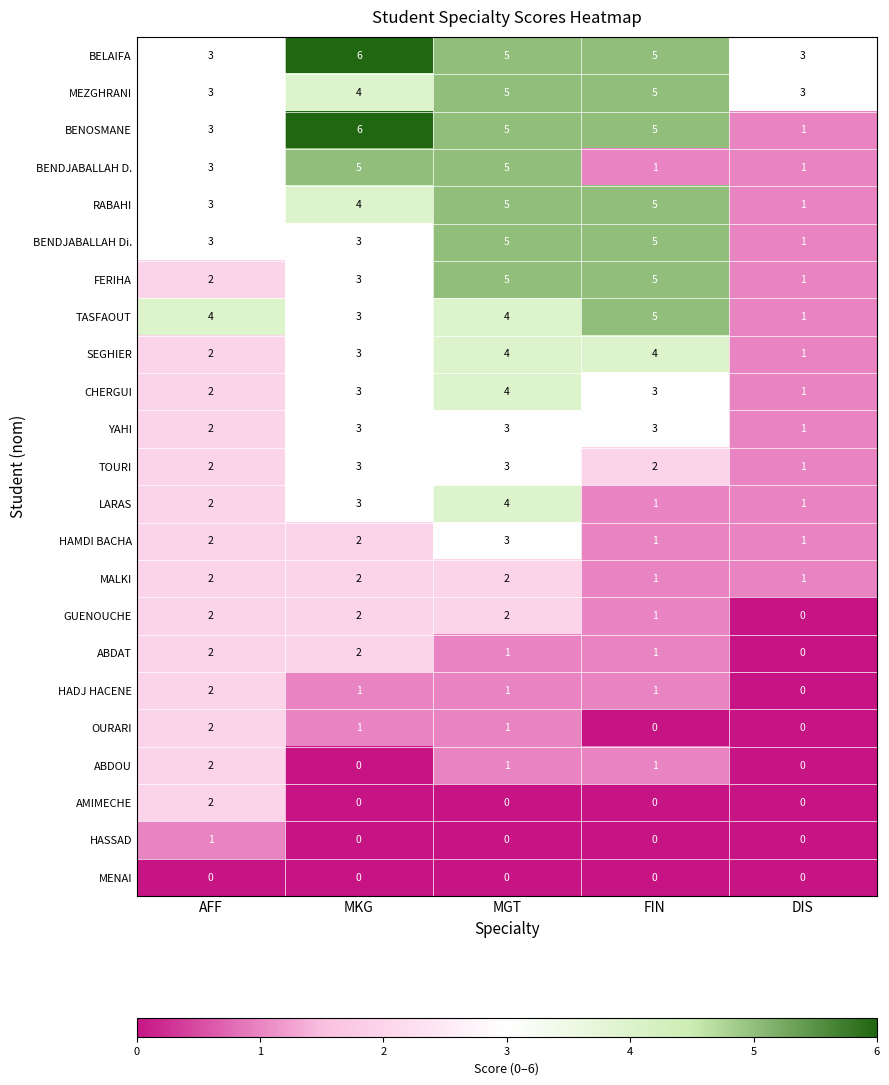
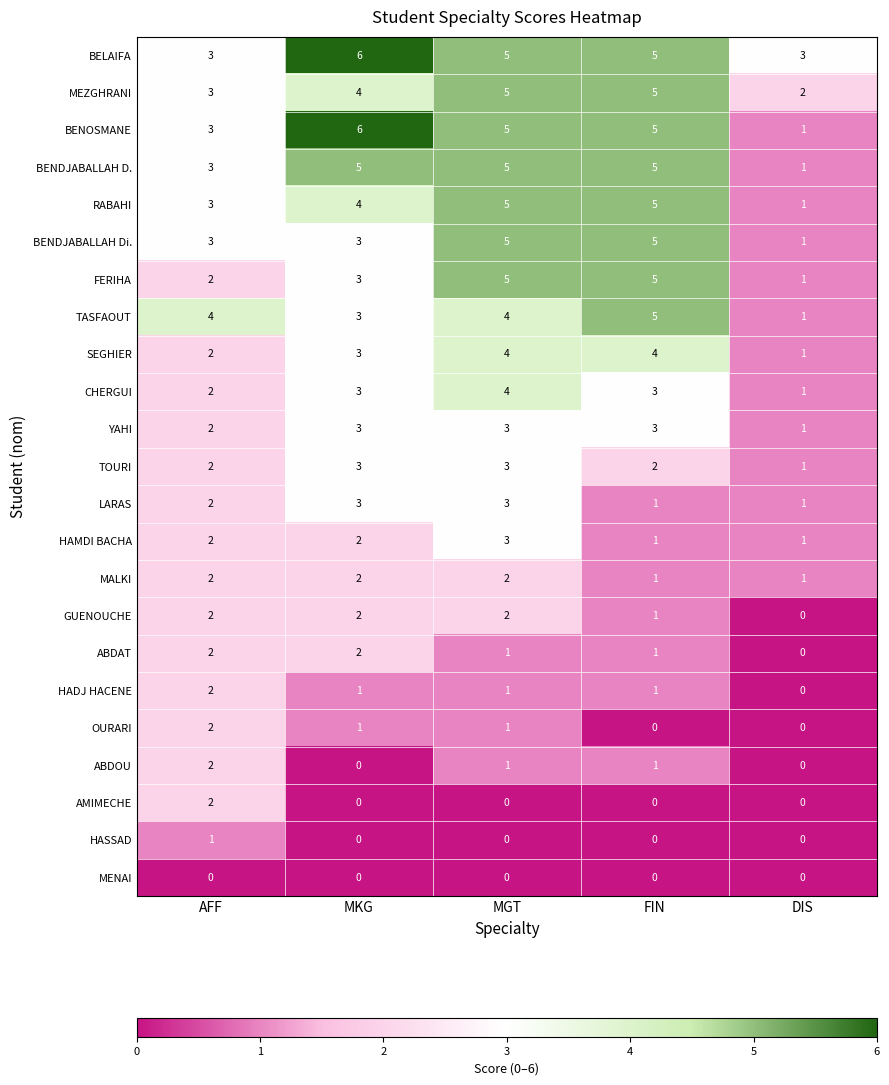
MEZGHRANI, DIS: 3 -> 2
BENDJABALLAH D., FIN: 1 -> 5
LARAS, MGT: 4 -> 3
